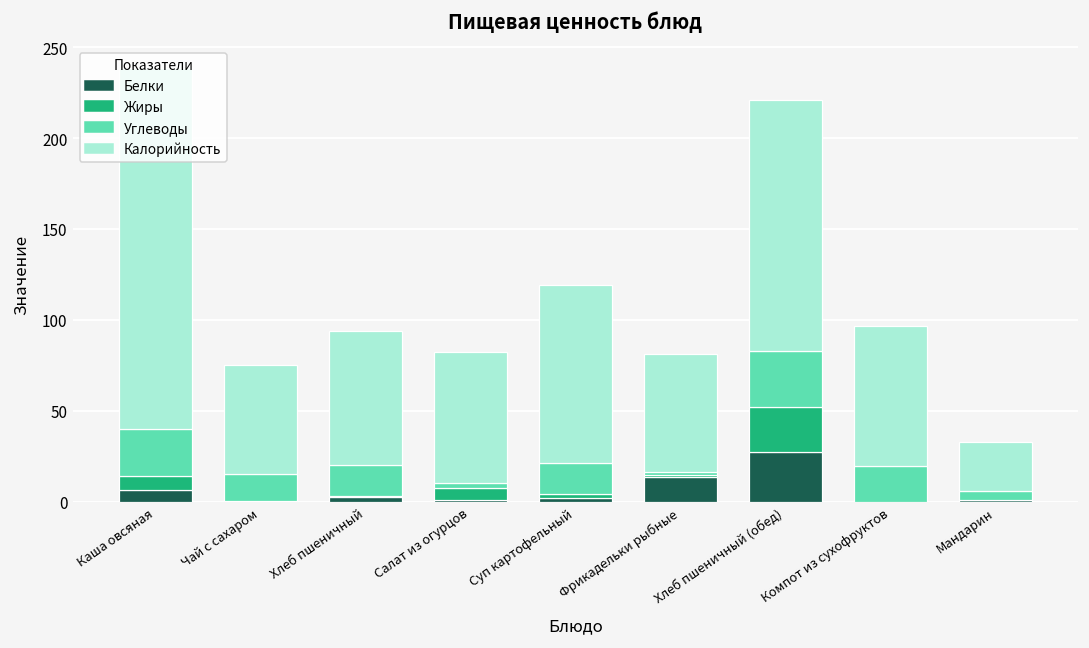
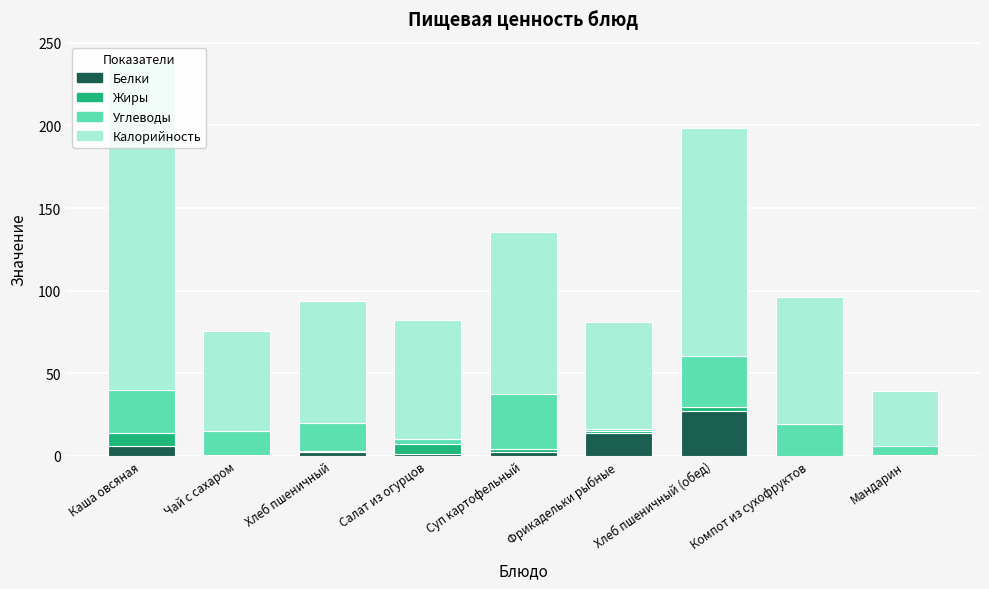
Углеводы, Суп картофельный: 17 -> 33
Жиры, Хлеб пшеничный (обед): 25 -> 3
Калорийность, Мандарин: 27 -> 33
